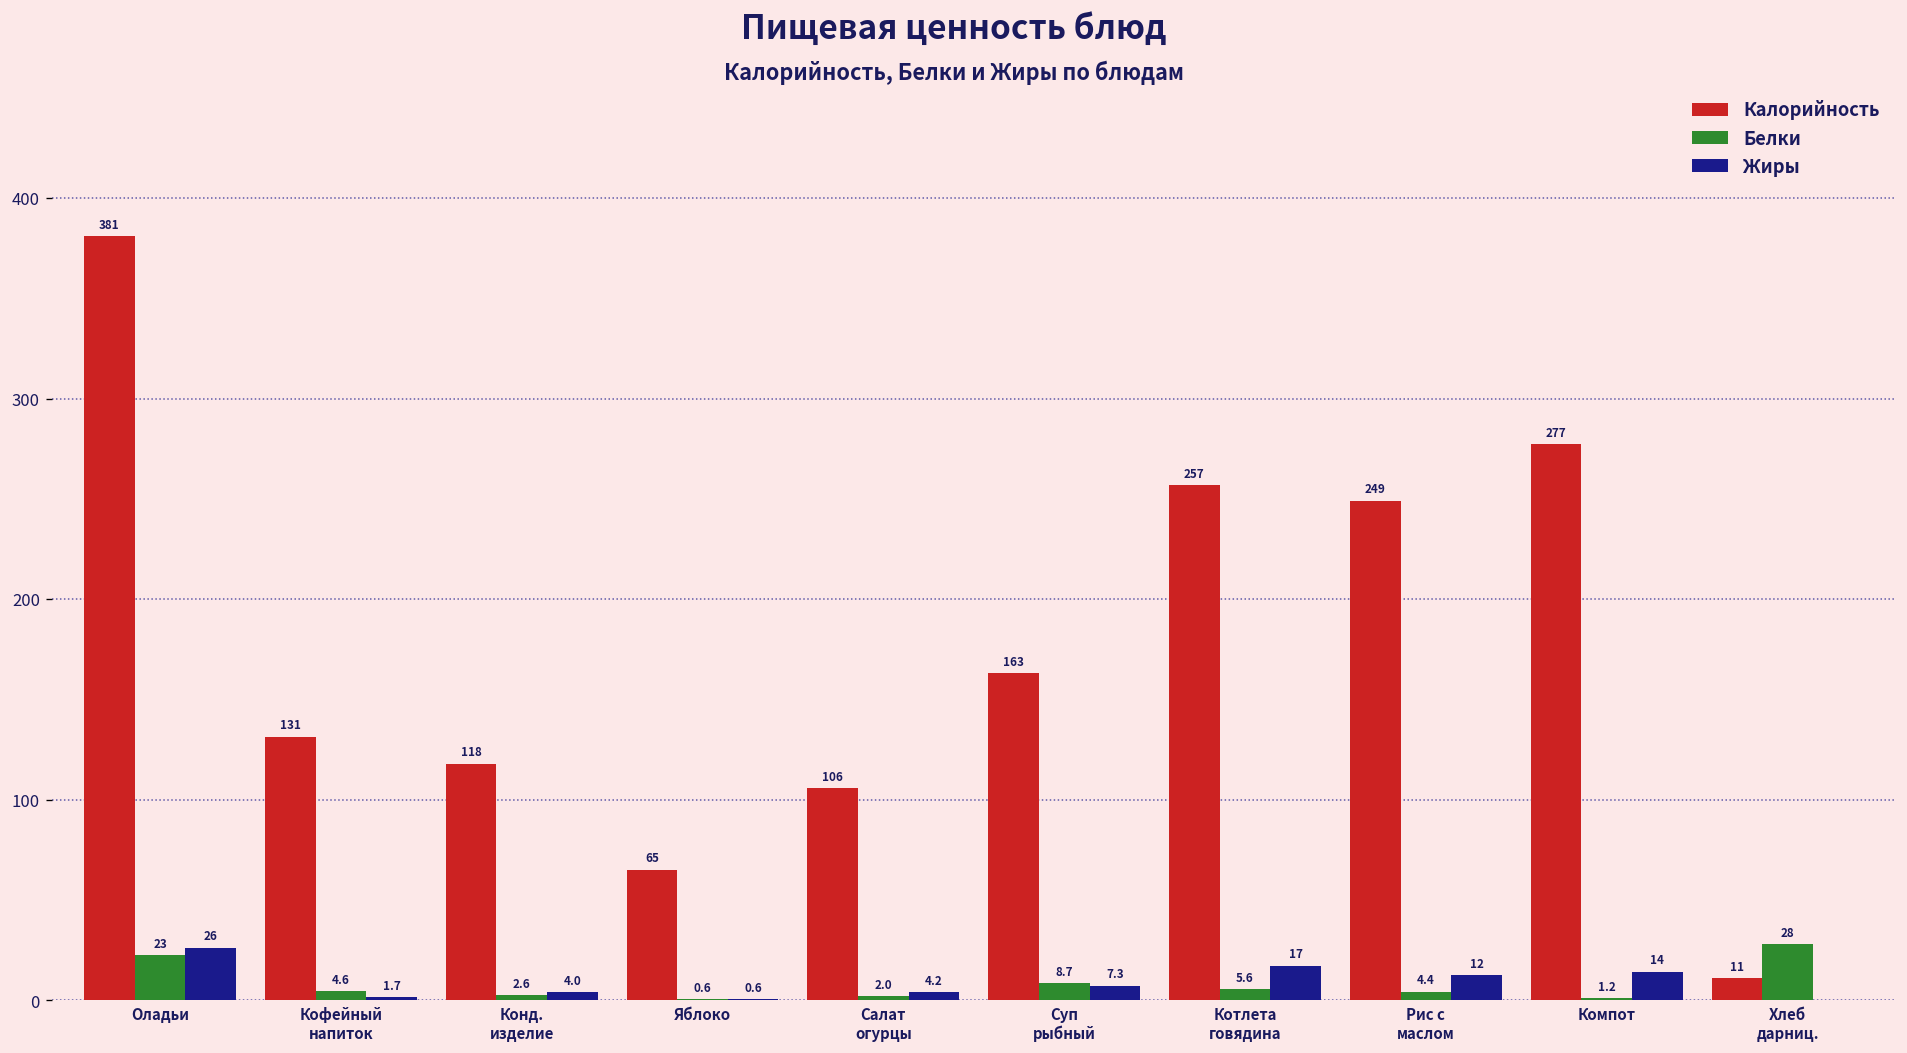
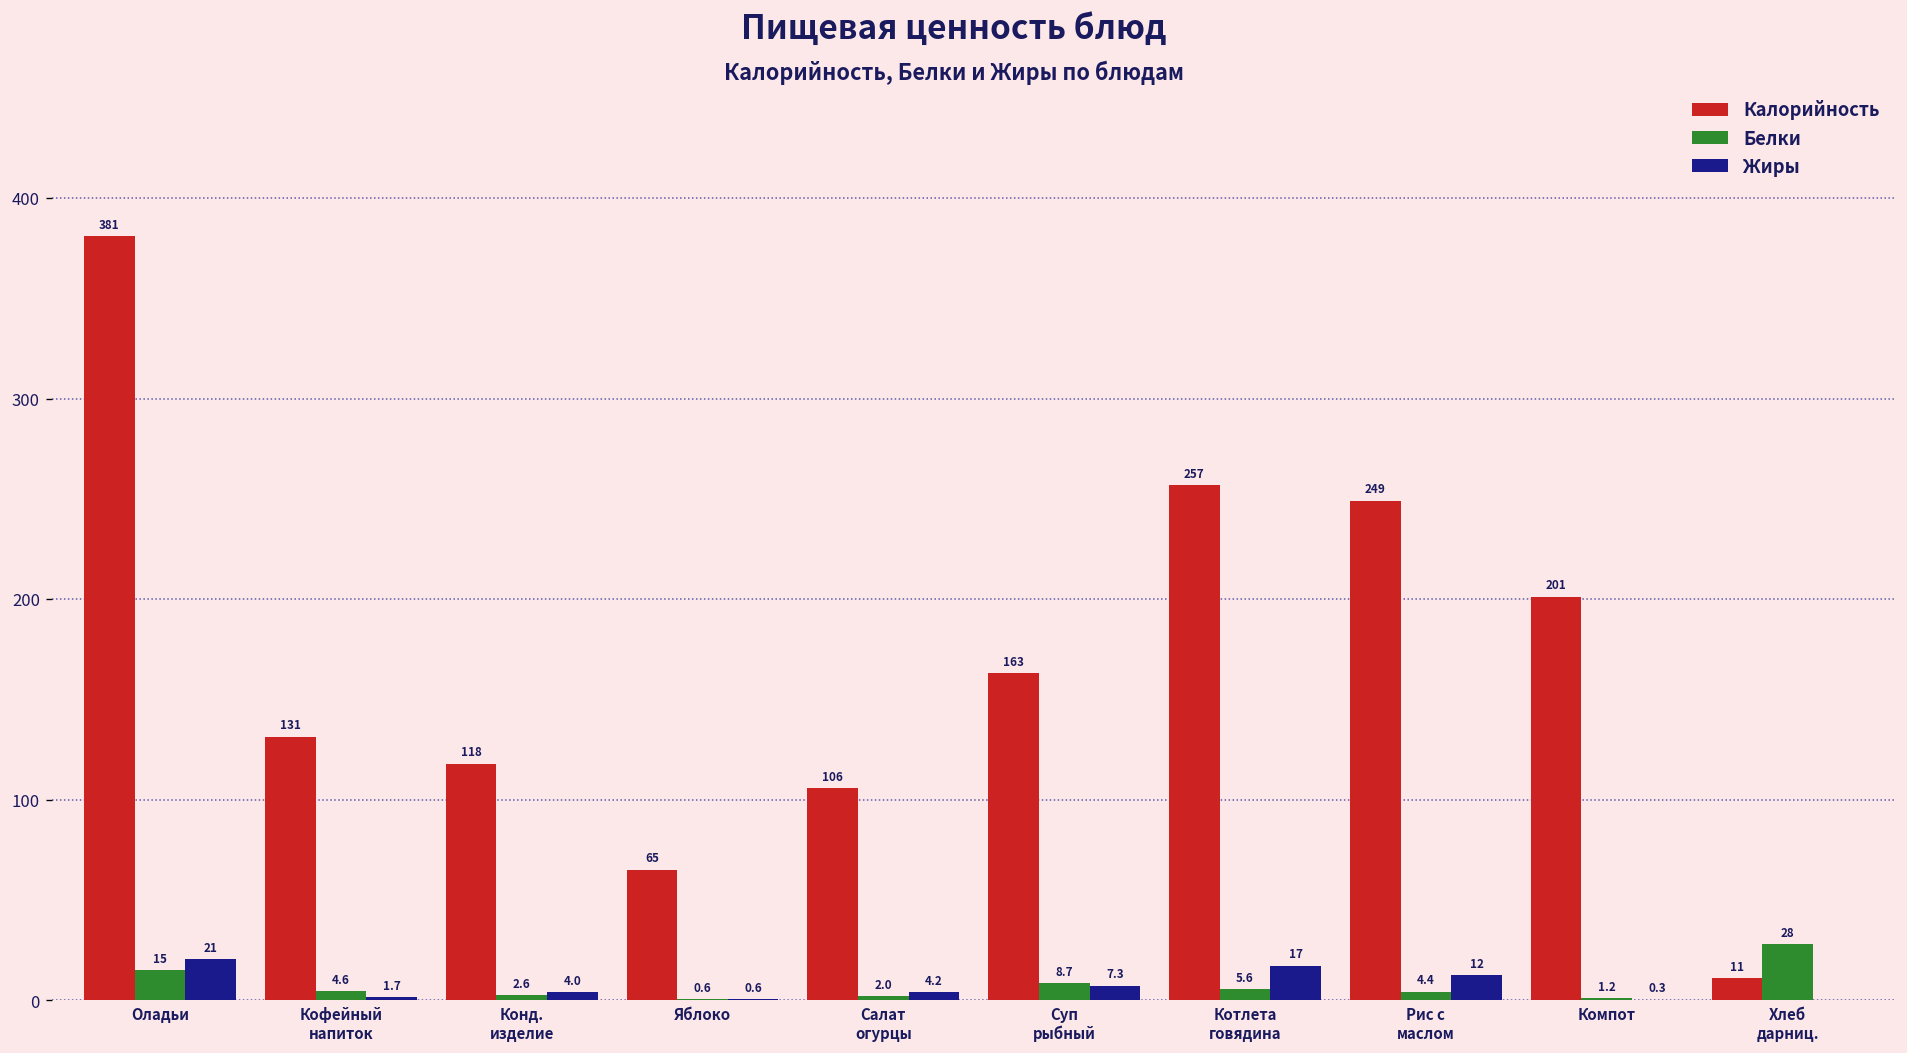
Белки, Оладьи: 23 -> 15
Жиры, Оладьи: 26 -> 21
Калорийность, Компот: 277 -> 201
Жиры, Компот: 14 -> 0.3
